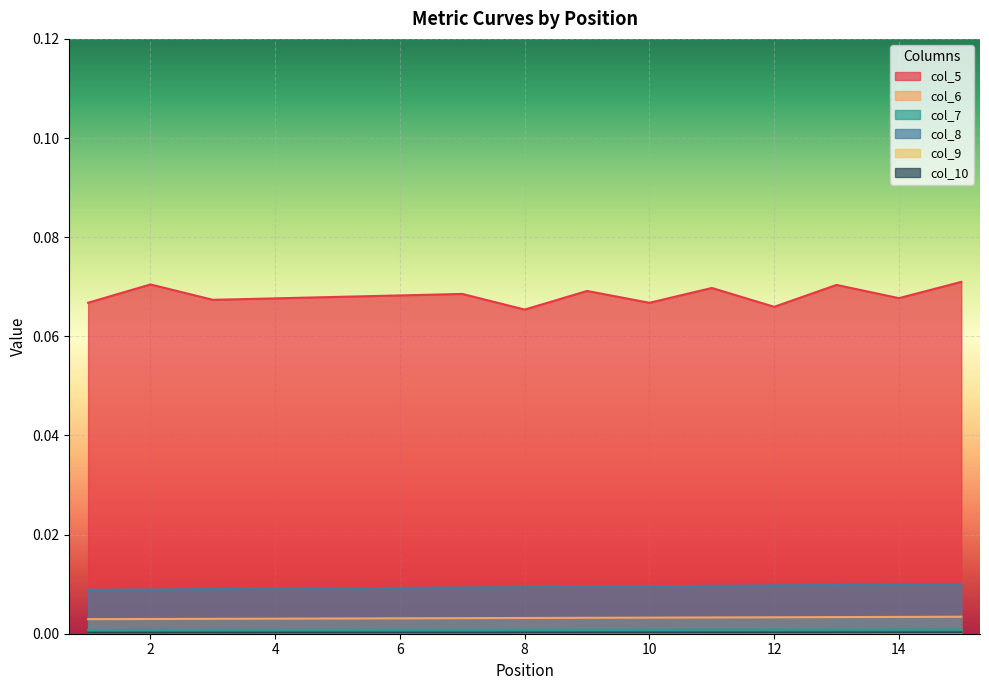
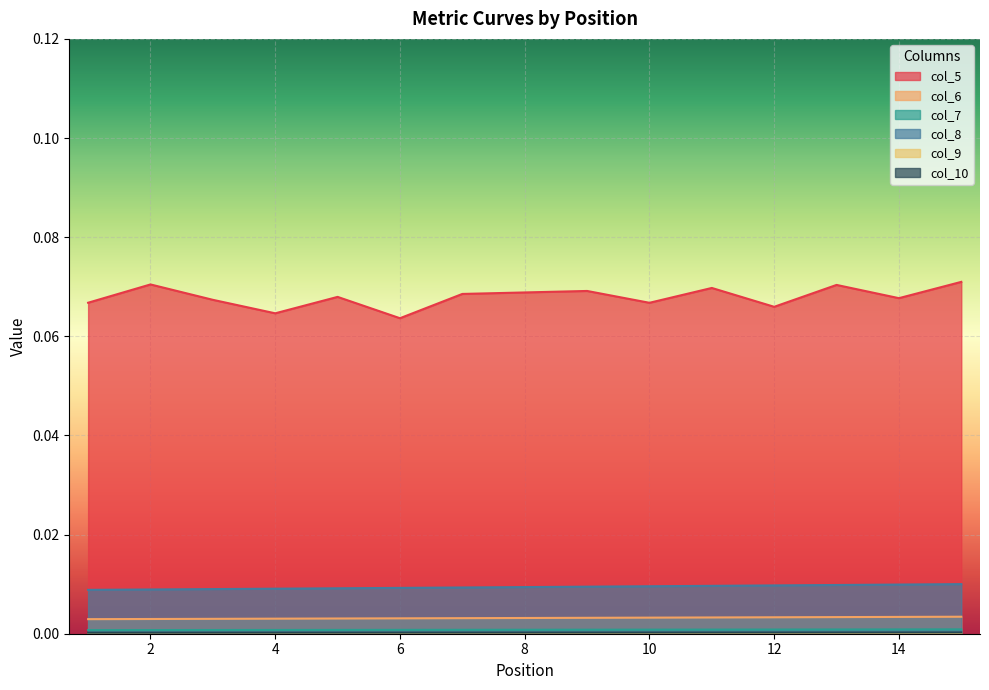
col_5, 4: 0.068 -> 0.065
col_5, 6: 0.068 -> 0.064
col_5, 8: 0.065 -> 0.069
